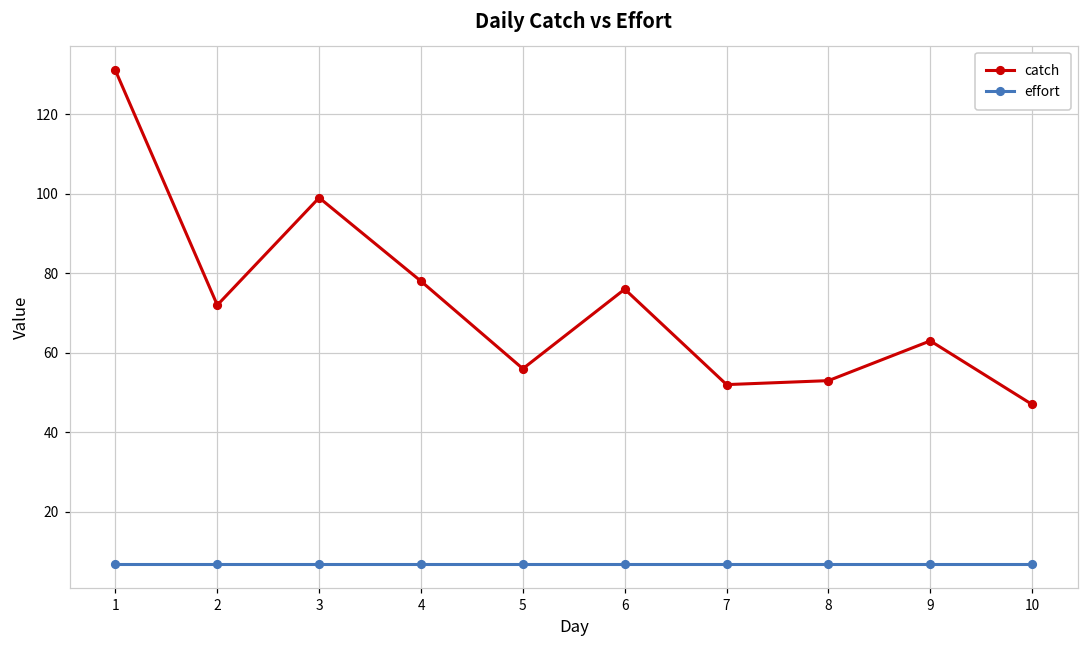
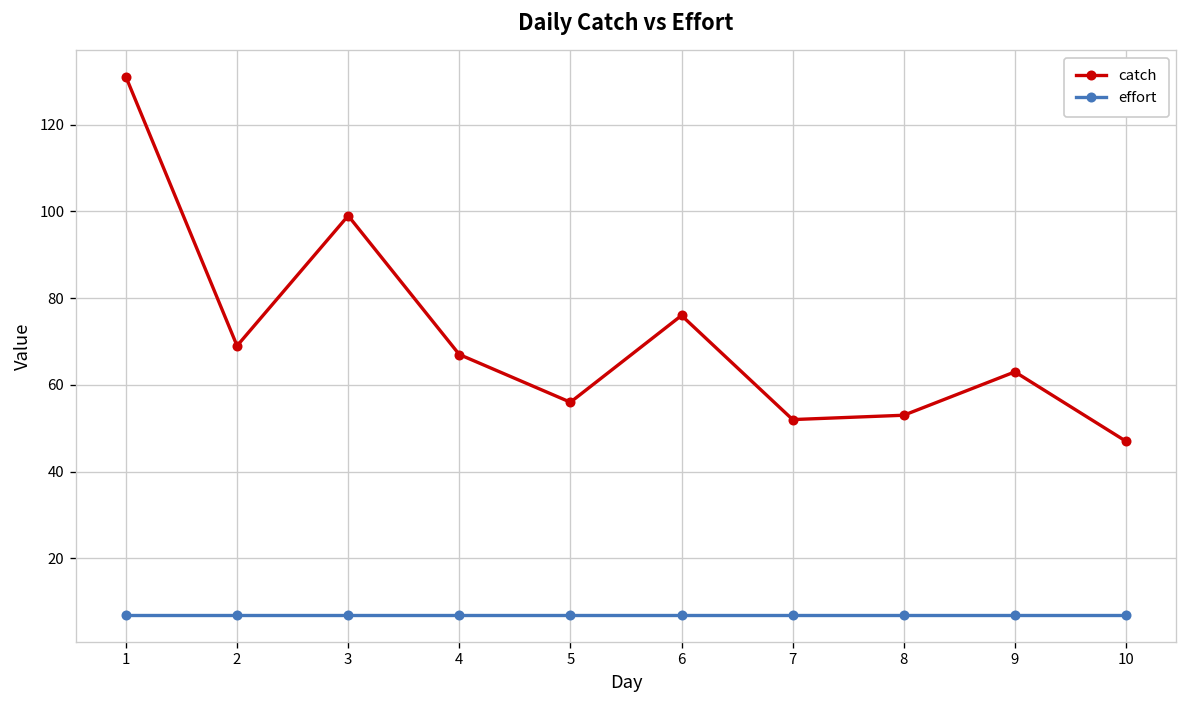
catch, 2: 72 -> 69
catch, 4: 78 -> 67
